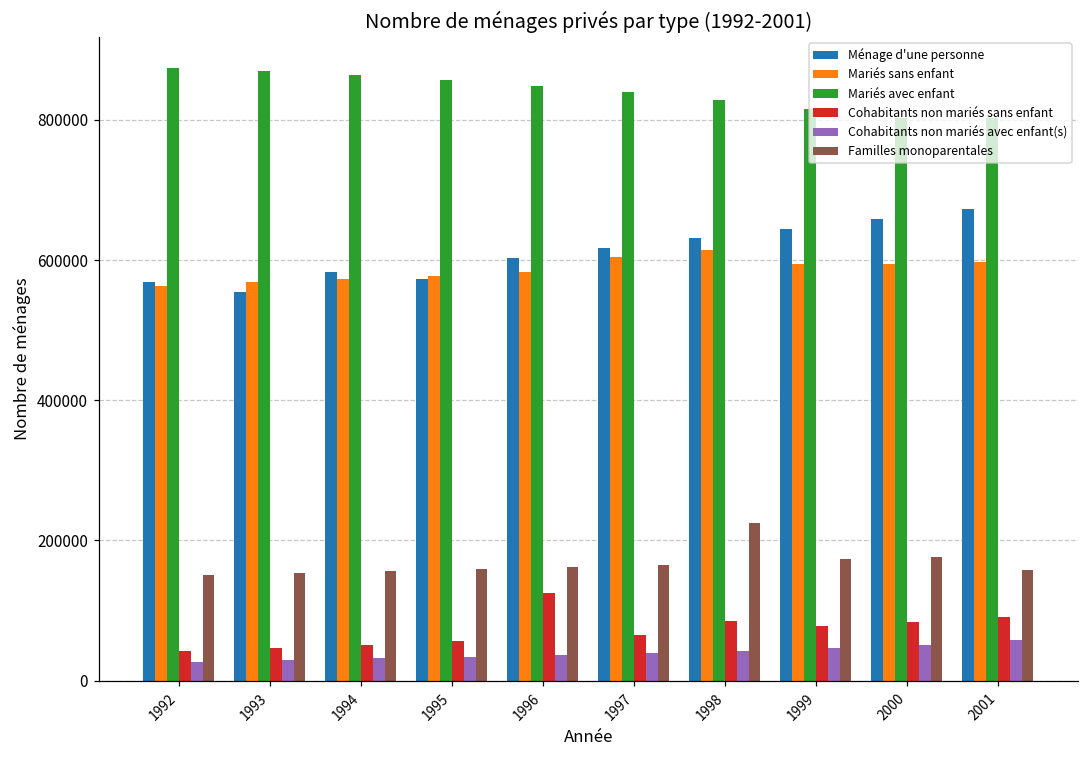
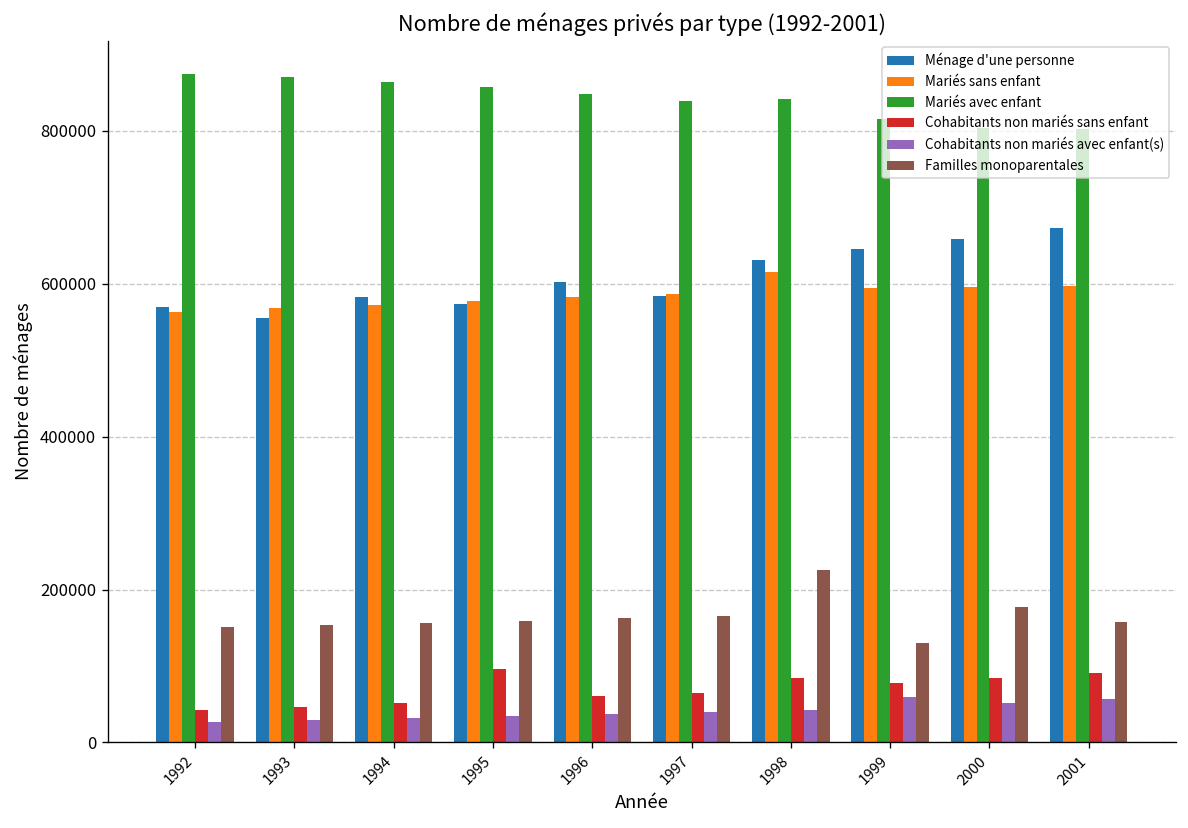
Cohabitants non mariés sans enfant, 1995: 60000 -> 100000
Cohabitants non mariés sans enfant, 1996: 130000 -> 60000
Ménage d'une personne, 1997: 620000 -> 580000
Mariés sans enfant, 1997: 600000 -> 590000
Mariés avec enfant, 1998: 830000 -> 840000
Cohabitants non mariés avec enfant(s), 1999: 50000 -> 60000
Familles monoparentales, 1999: 170000 -> 130000
